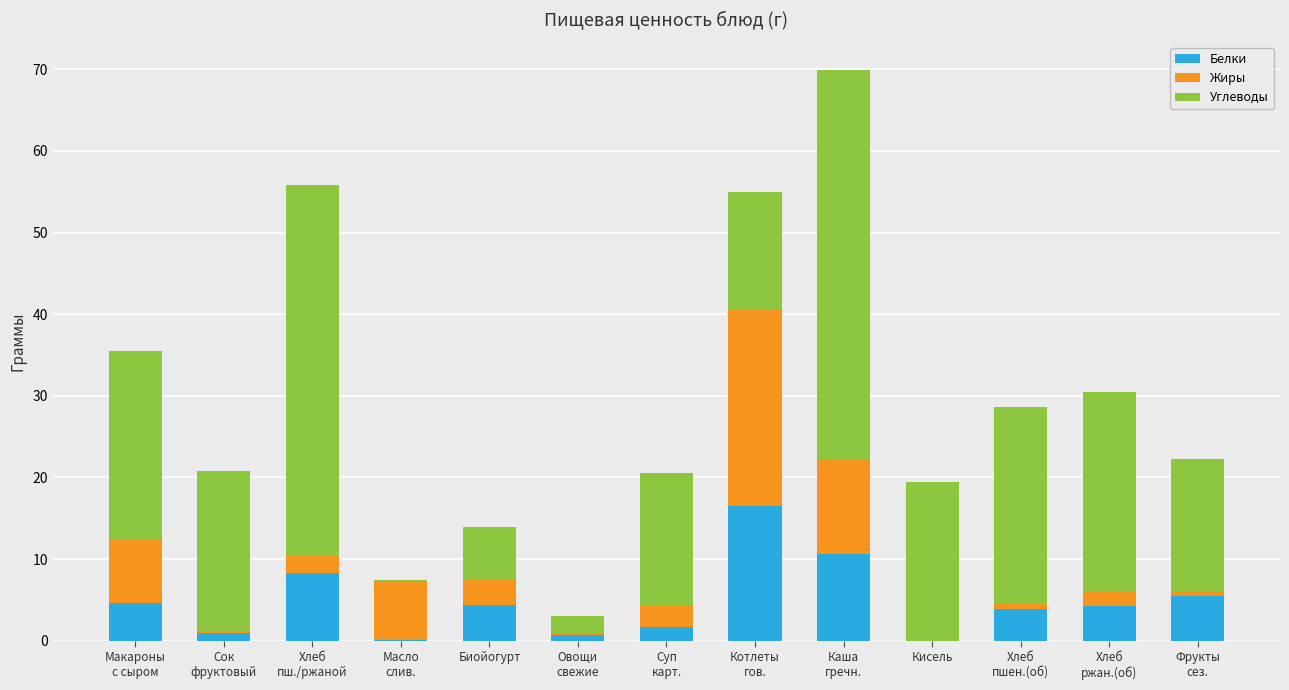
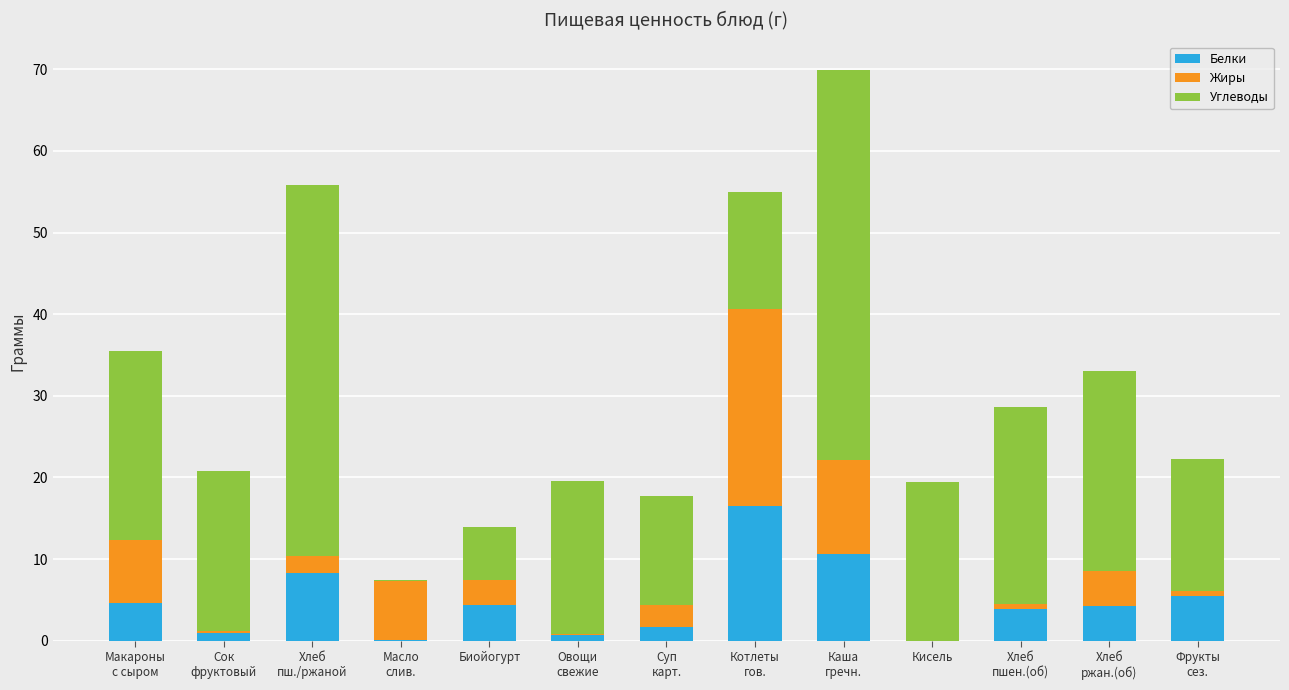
Углеводы, Овощи свежие: 2 -> 19
Углеводы, Суп карт.: 16 -> 13
Жиры, Хлеб ржан.(об): 2 -> 4
